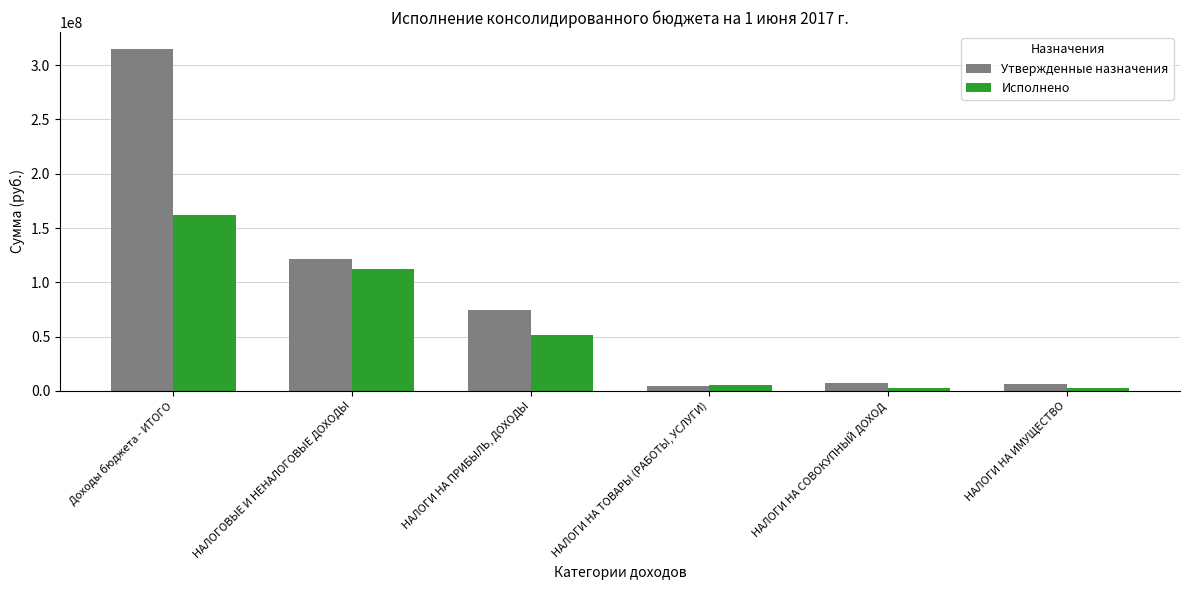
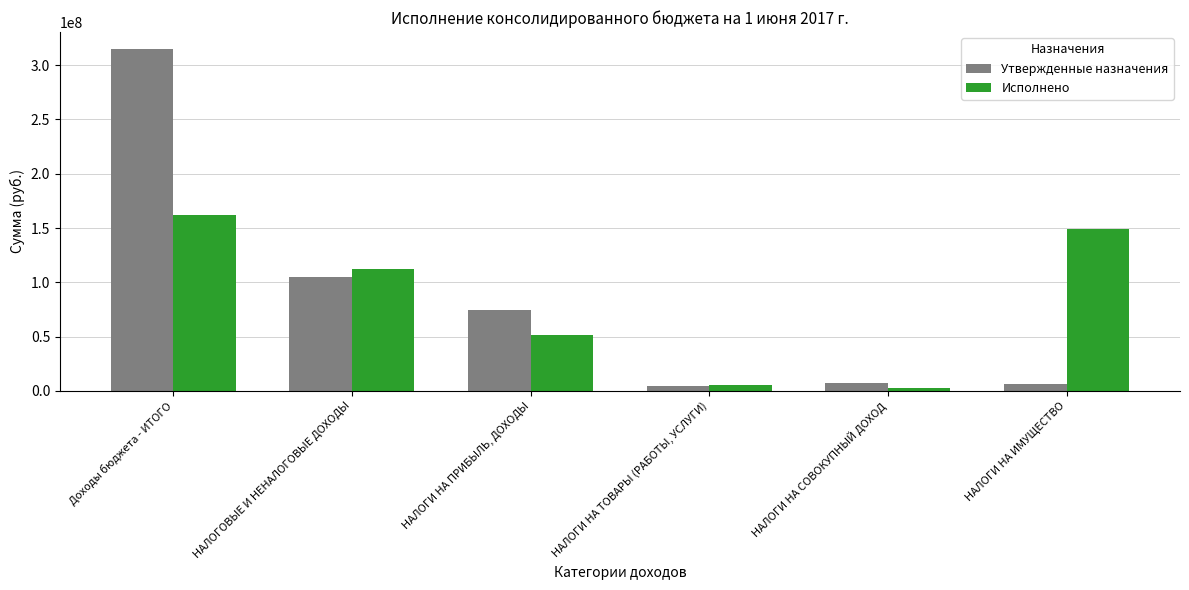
Утвержденные назначения, НАЛОГОВЫЕ И НЕНАЛОГОВЫЕ ДОХОДЫ: 121000000 -> 105000000
Исполнено, НАЛОГИ НА ИМУЩЕСТВО: 2000000 -> 149000000
